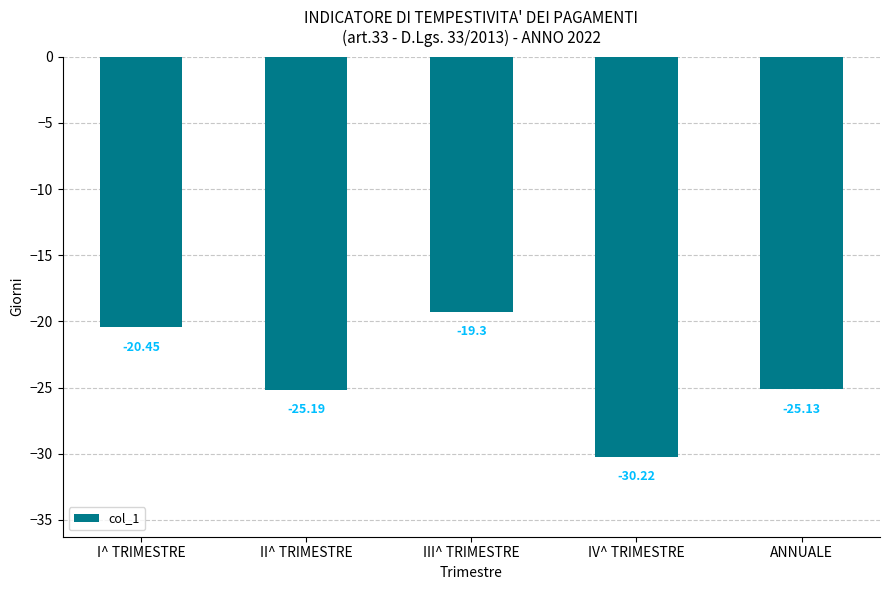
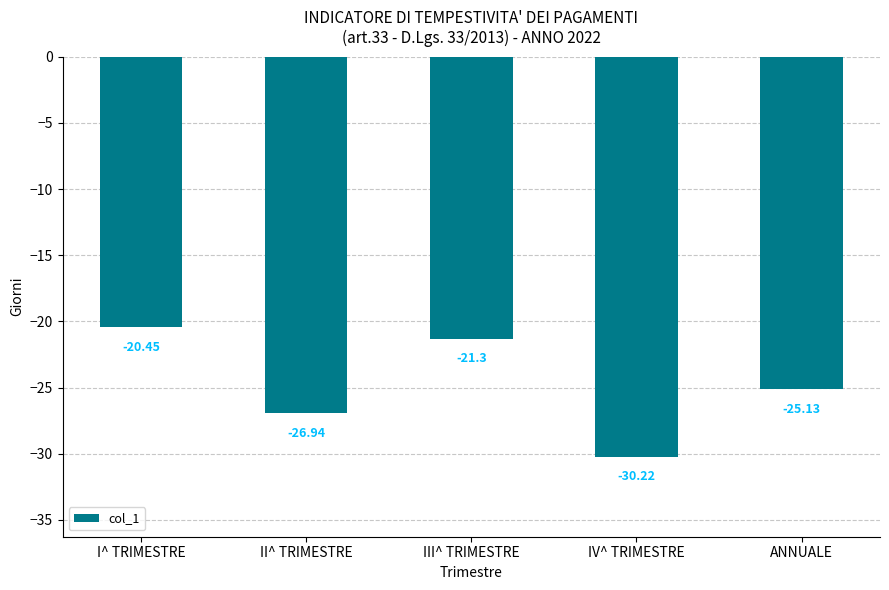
II^ TRIMESTRE: -25.19 -> -26.94
III^ TRIMESTRE: -19.3 -> -21.3
